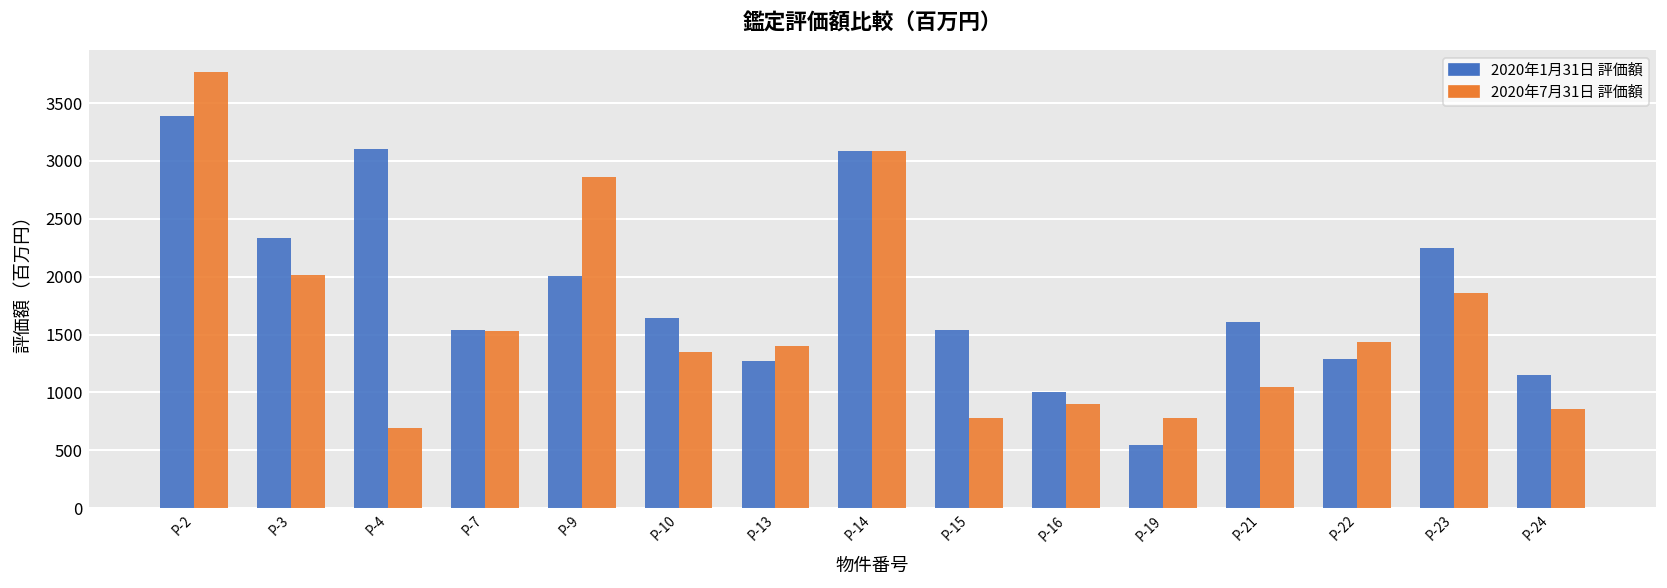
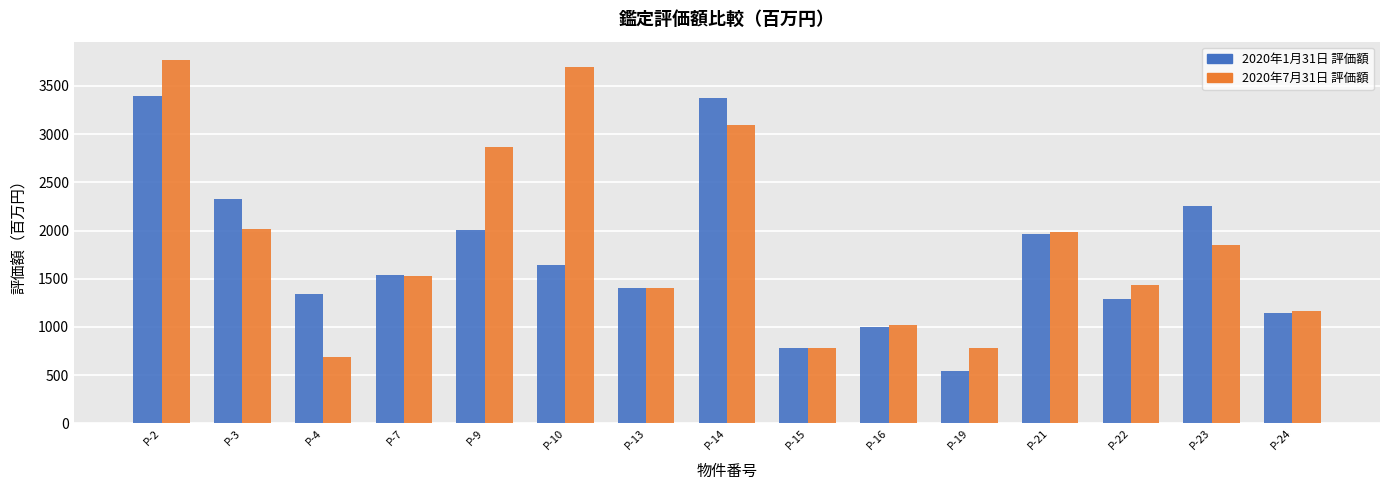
2020年1月31日 評価額, P-4: 3100 -> 1300
2020年7月31日 評価額, P-10: 1400 -> 3700
2020年1月31日 評価額, P-13: 1300 -> 1400
2020年1月31日 評価額, P-14: 3100 -> 3400
2020年1月31日 評価額, P-15: 1500 -> 800
2020年7月31日 評価額, P-16: 900 -> 1000
2020年1月31日 評価額, P-21: 1600 -> 2000
2020年7月31日 評価額, P-21: 1000 -> 2000
2020年7月31日 評価額, P-24: 900 -> 1200
